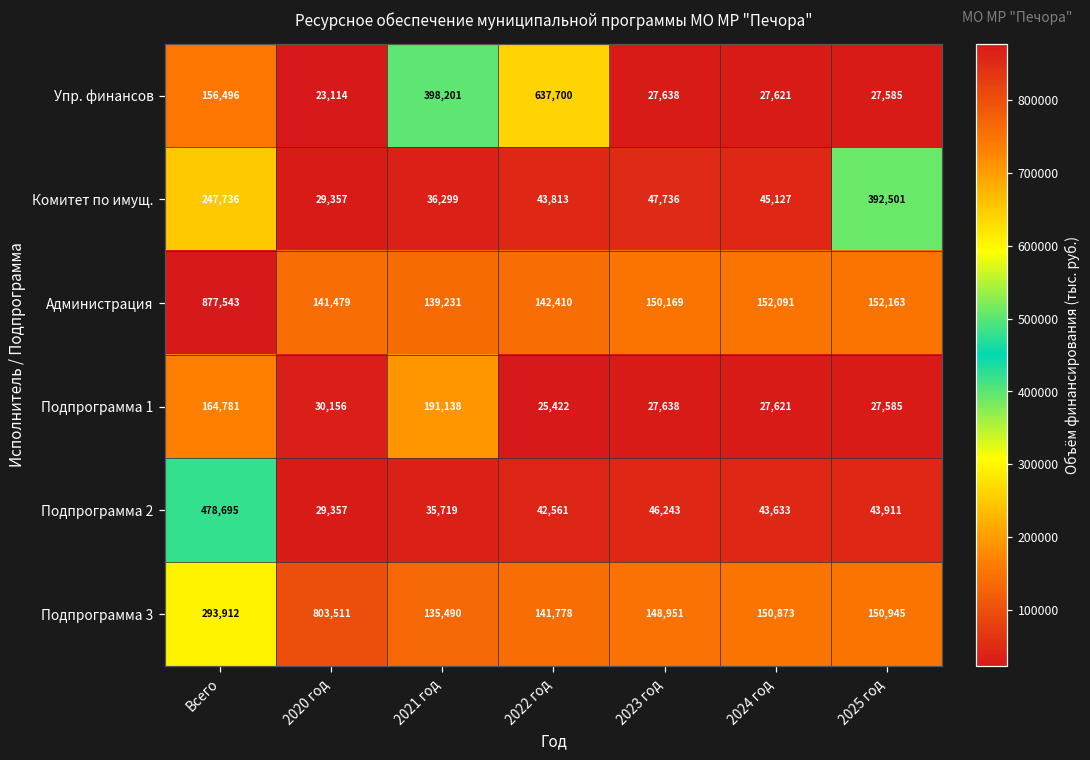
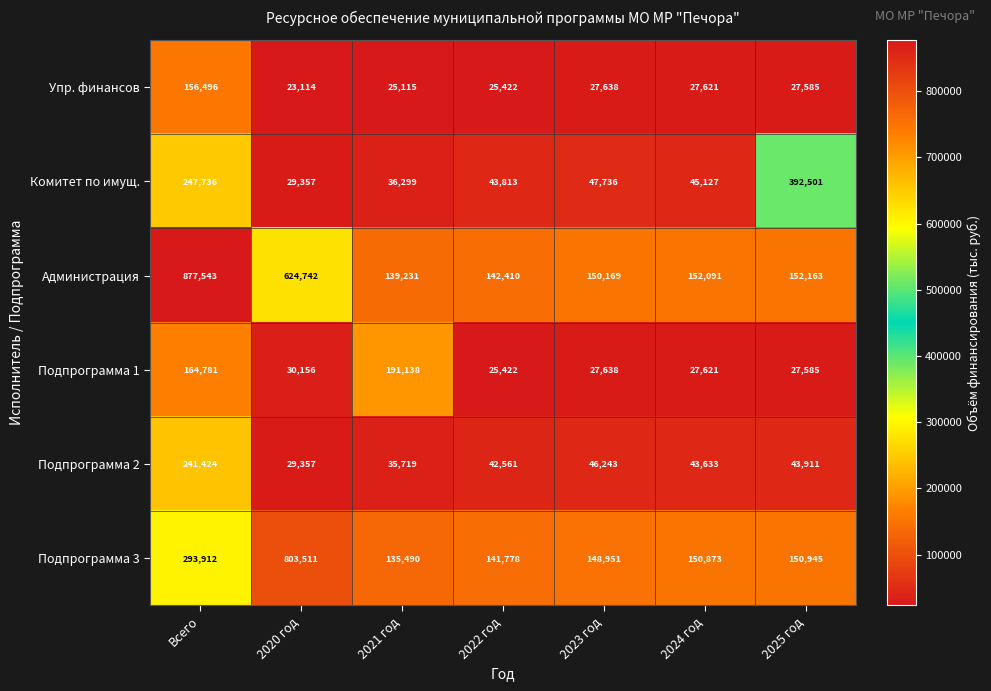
Упр. финансов, 2021 год: 398,201 -> 25,115
Упр. финансов, 2022 год: 637,700 -> 25,422
Администрация, 2020 год: 141,479 -> 624,742
Подпрограмма 2, Всего: 478,695 -> 241,424
